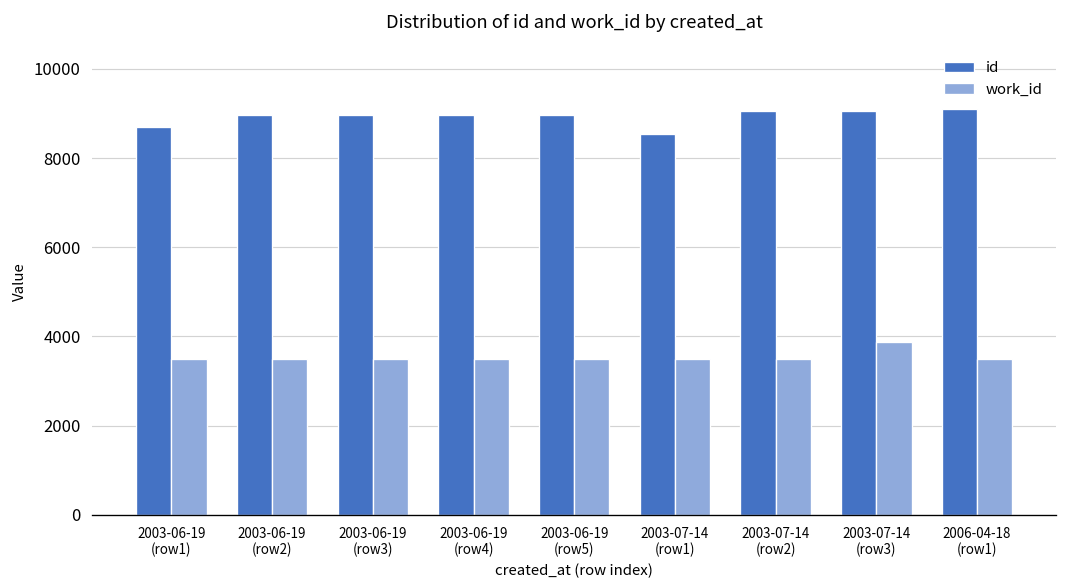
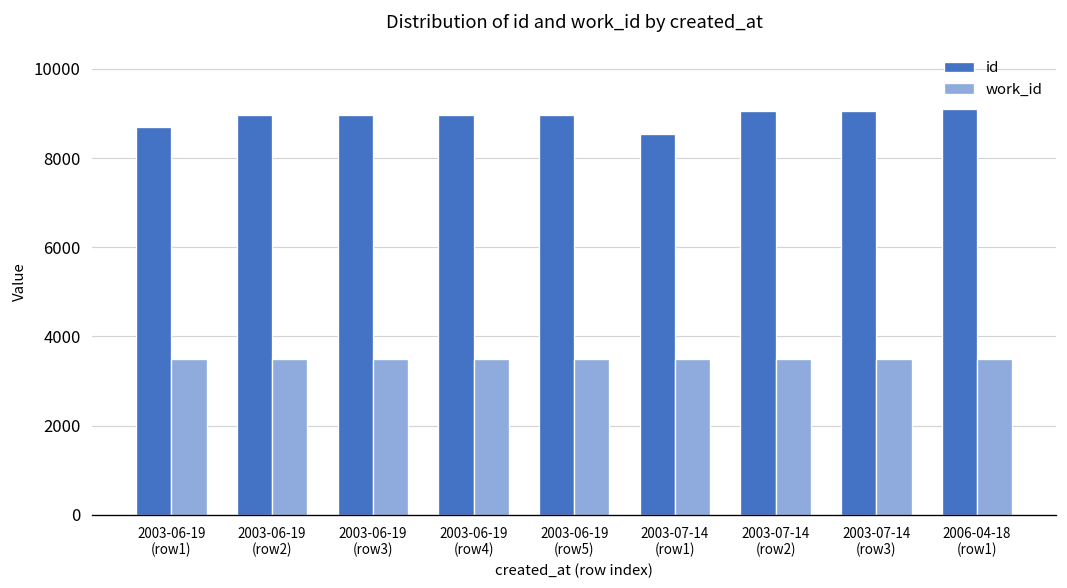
work_id, 2003-07-14 (row3): 3900 -> 3500
